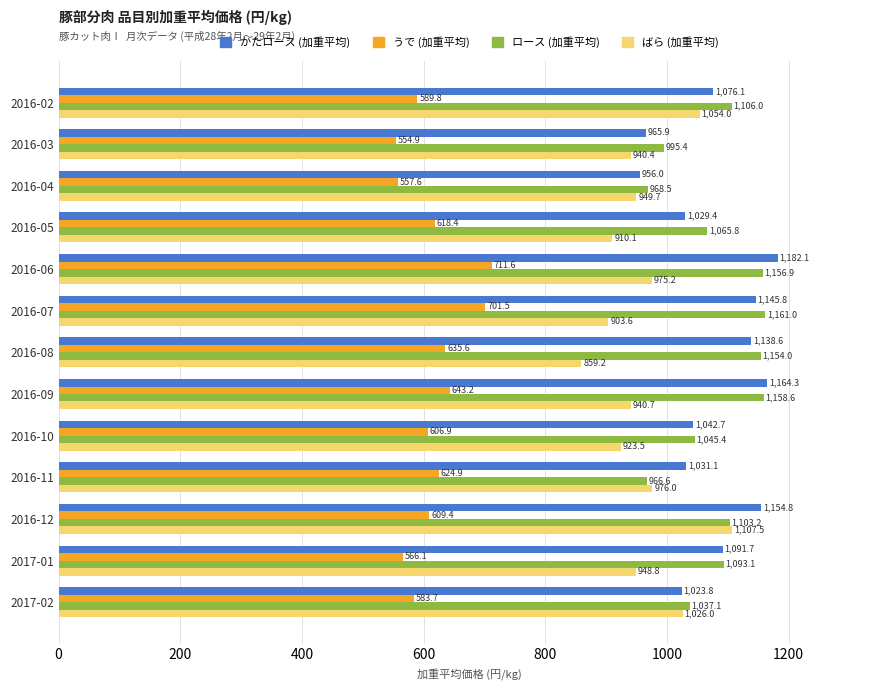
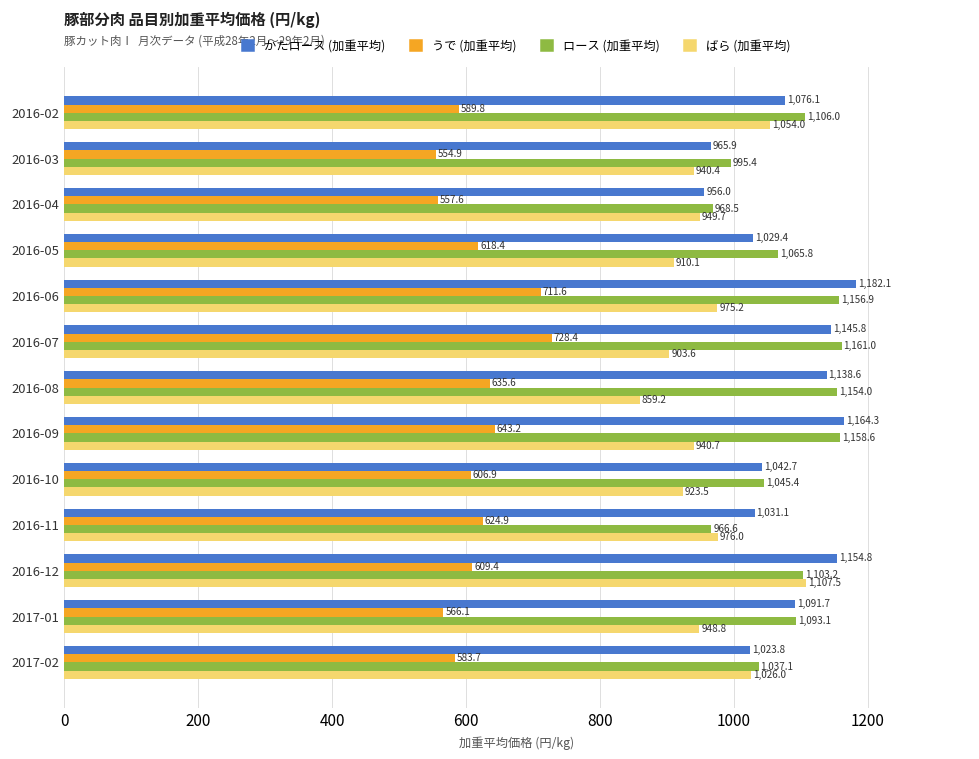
うで (加重平均), 2016-07: 701.5 -> 728.4
